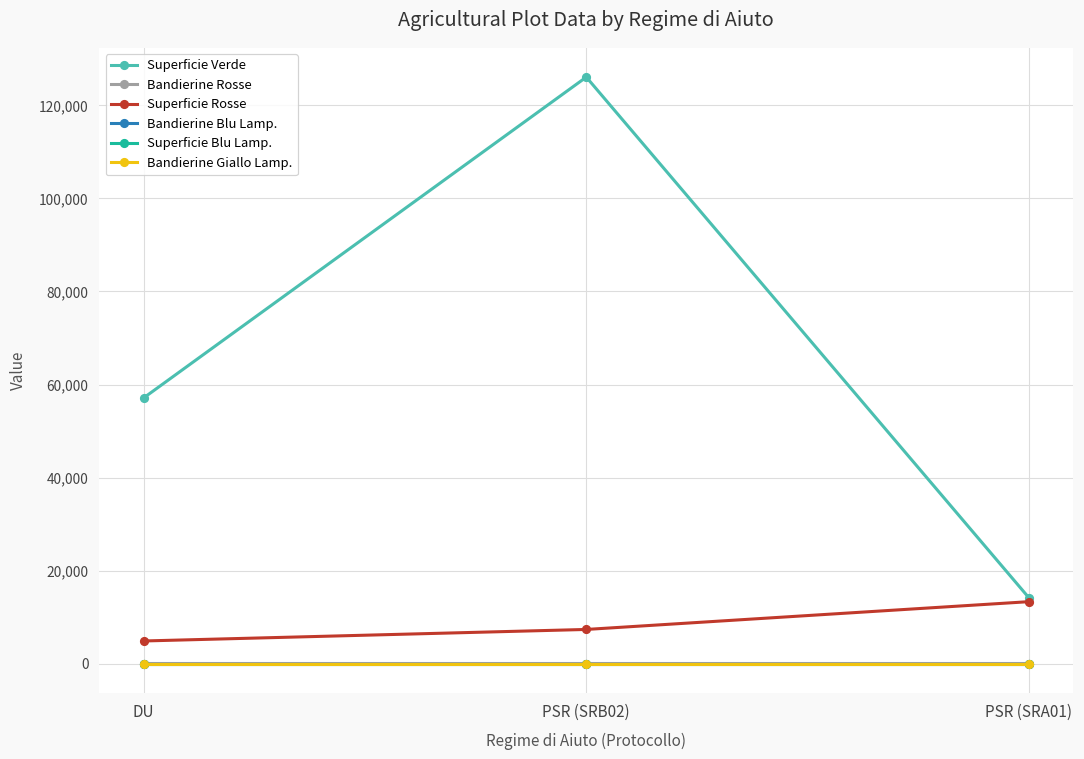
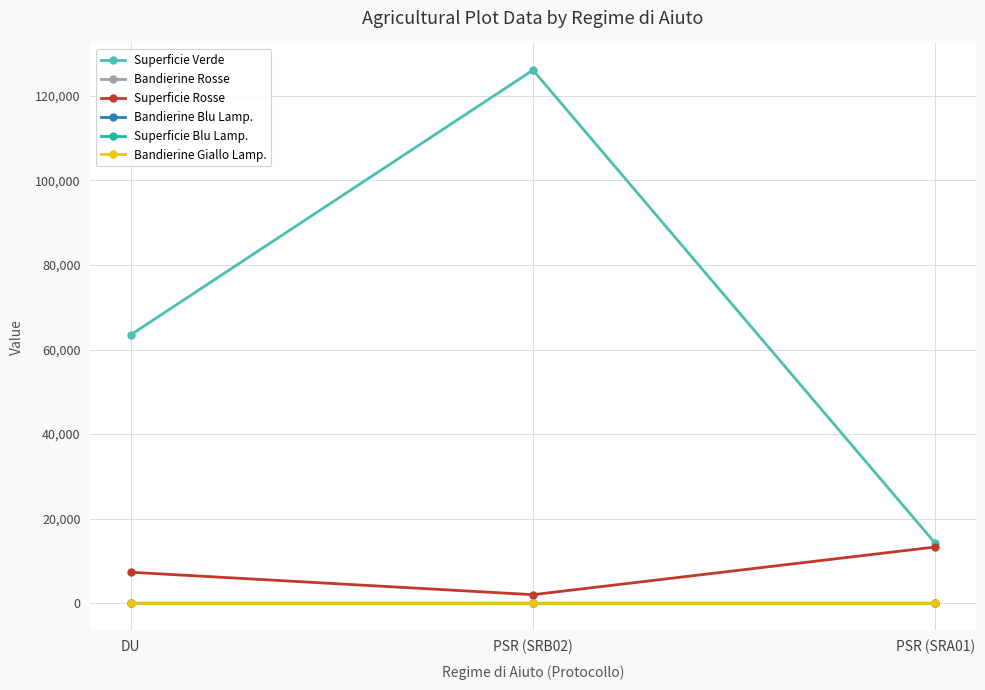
Superficie Verde, DU: 57,000 -> 63,000
Superficie Rosse, DU: 5,000 -> 7,000
Superficie Rosse, PSR (SRB02): 7,000 -> 2,000
